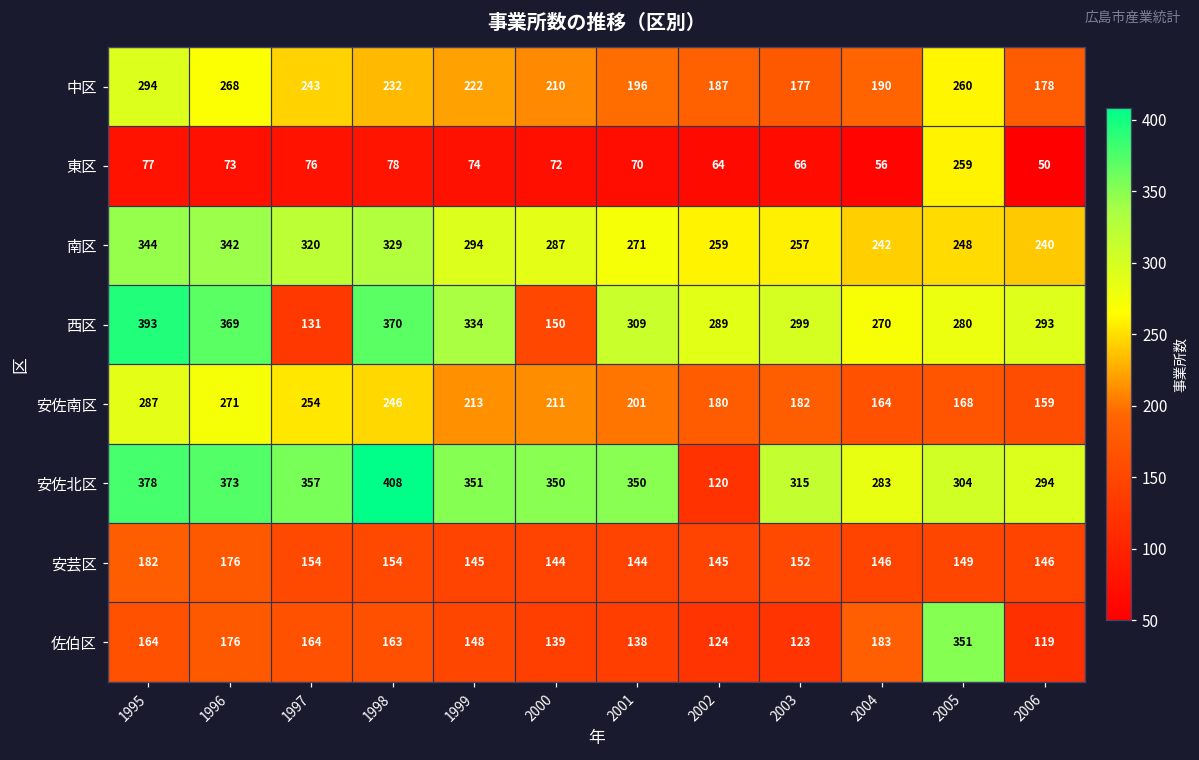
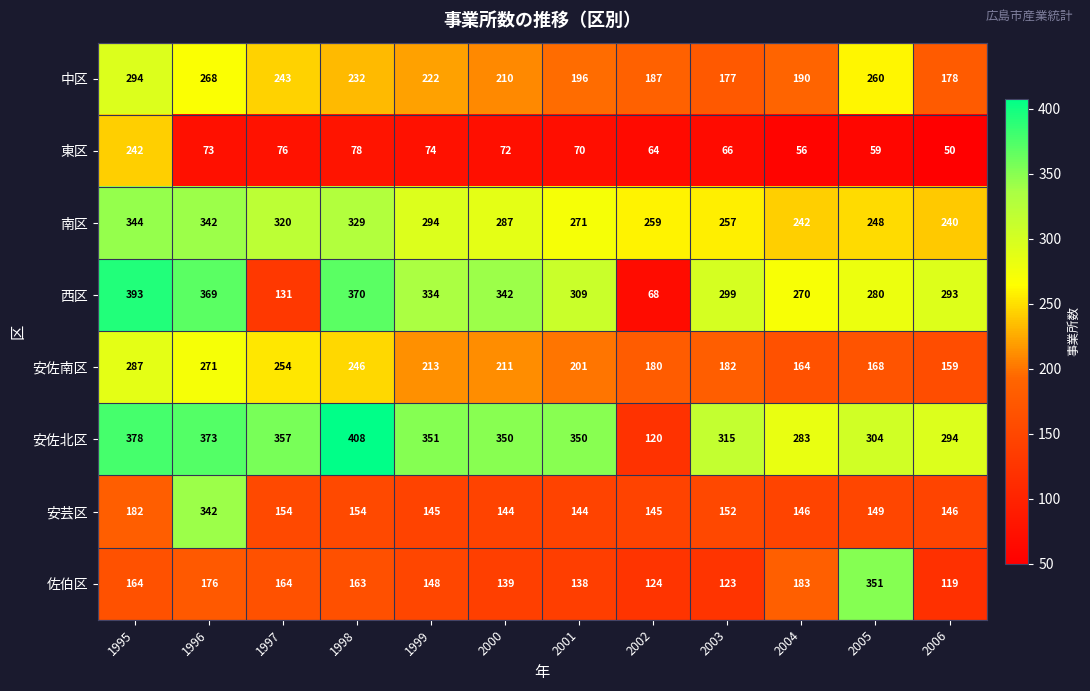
東区, 1995: 77 -> 242
東区, 2005: 259 -> 59
西区, 2000: 150 -> 342
西区, 2002: 289 -> 68
安芸区, 1996: 176 -> 342
